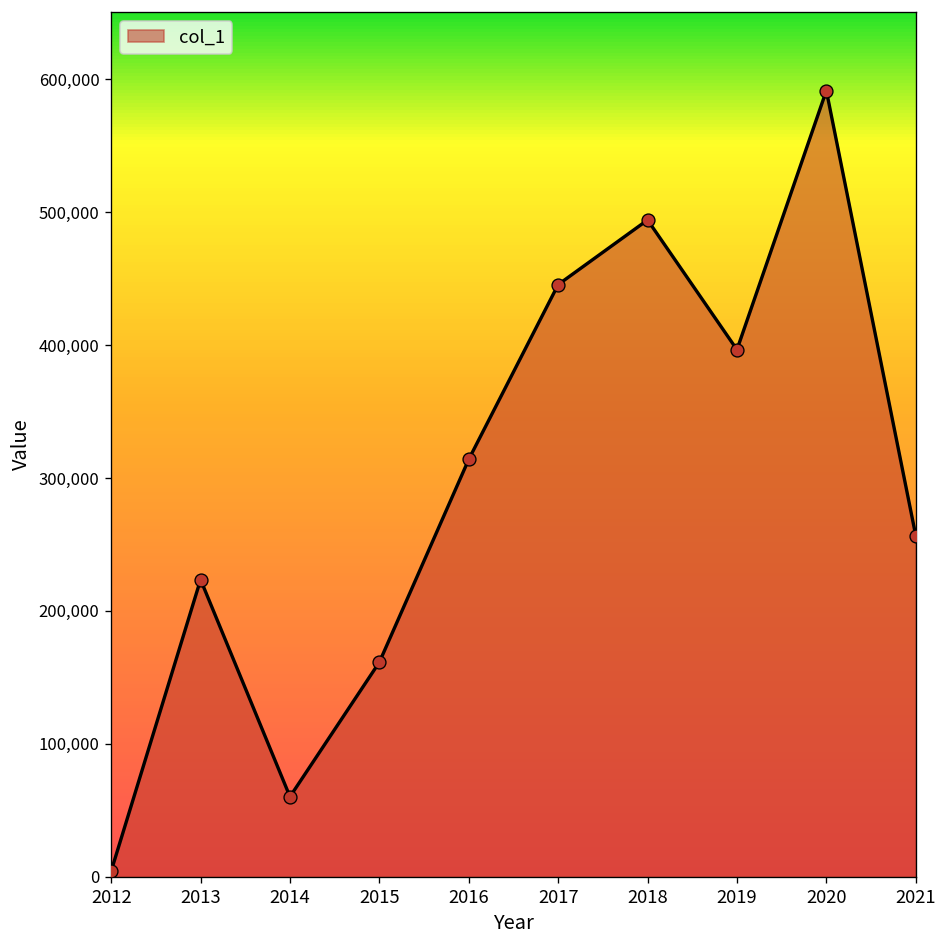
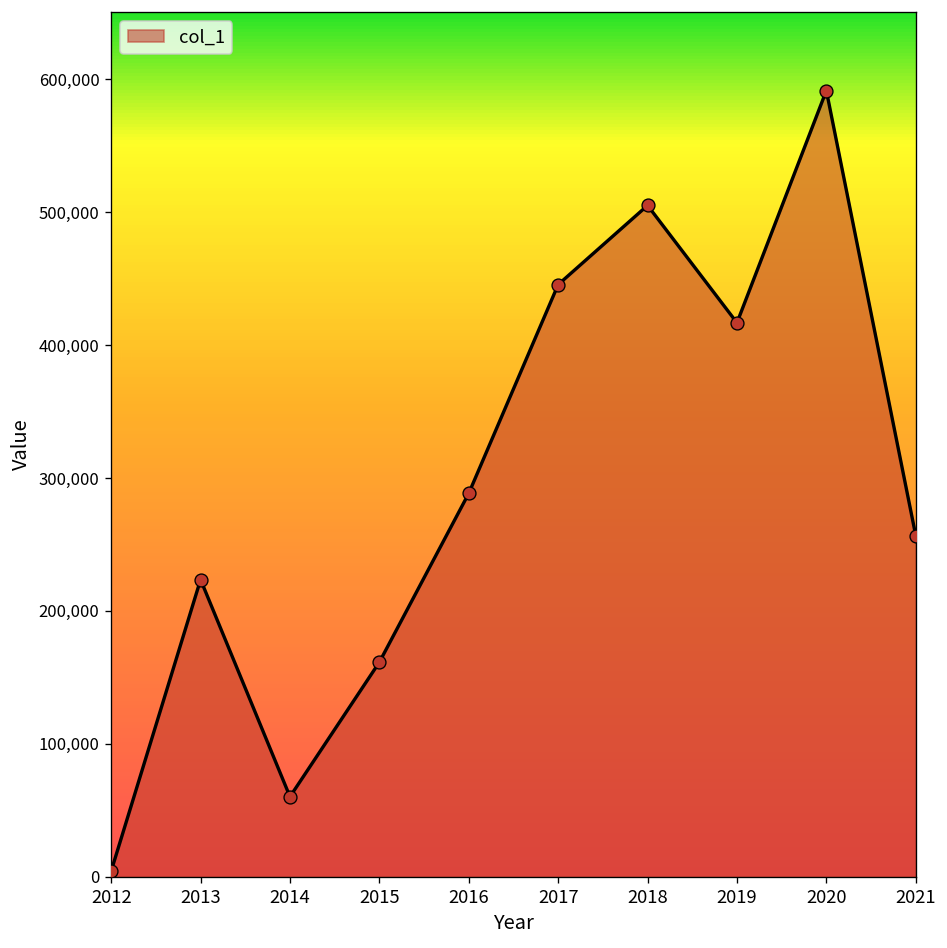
2016: 314,000 -> 288,000
2018: 494,000 -> 505,000
2019: 397,000 -> 417,000
